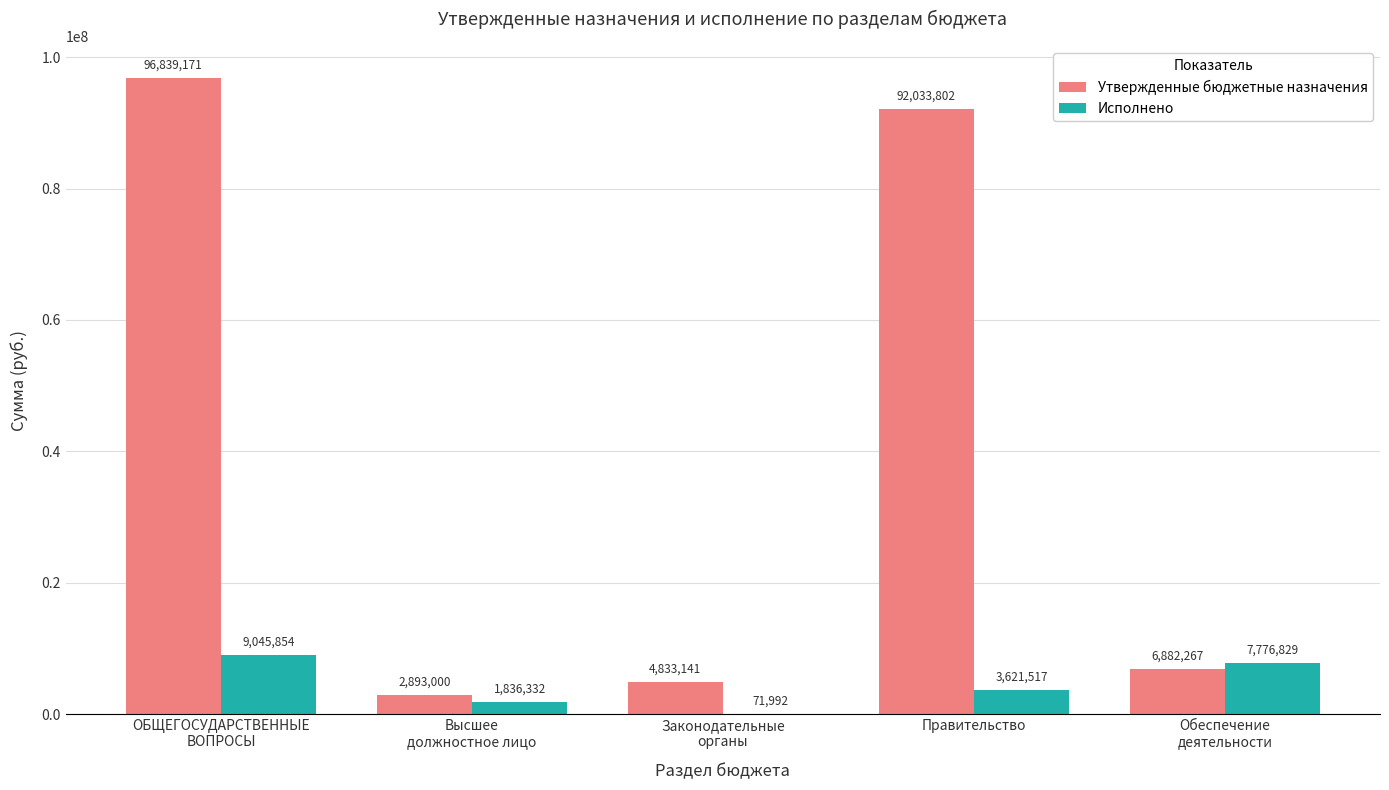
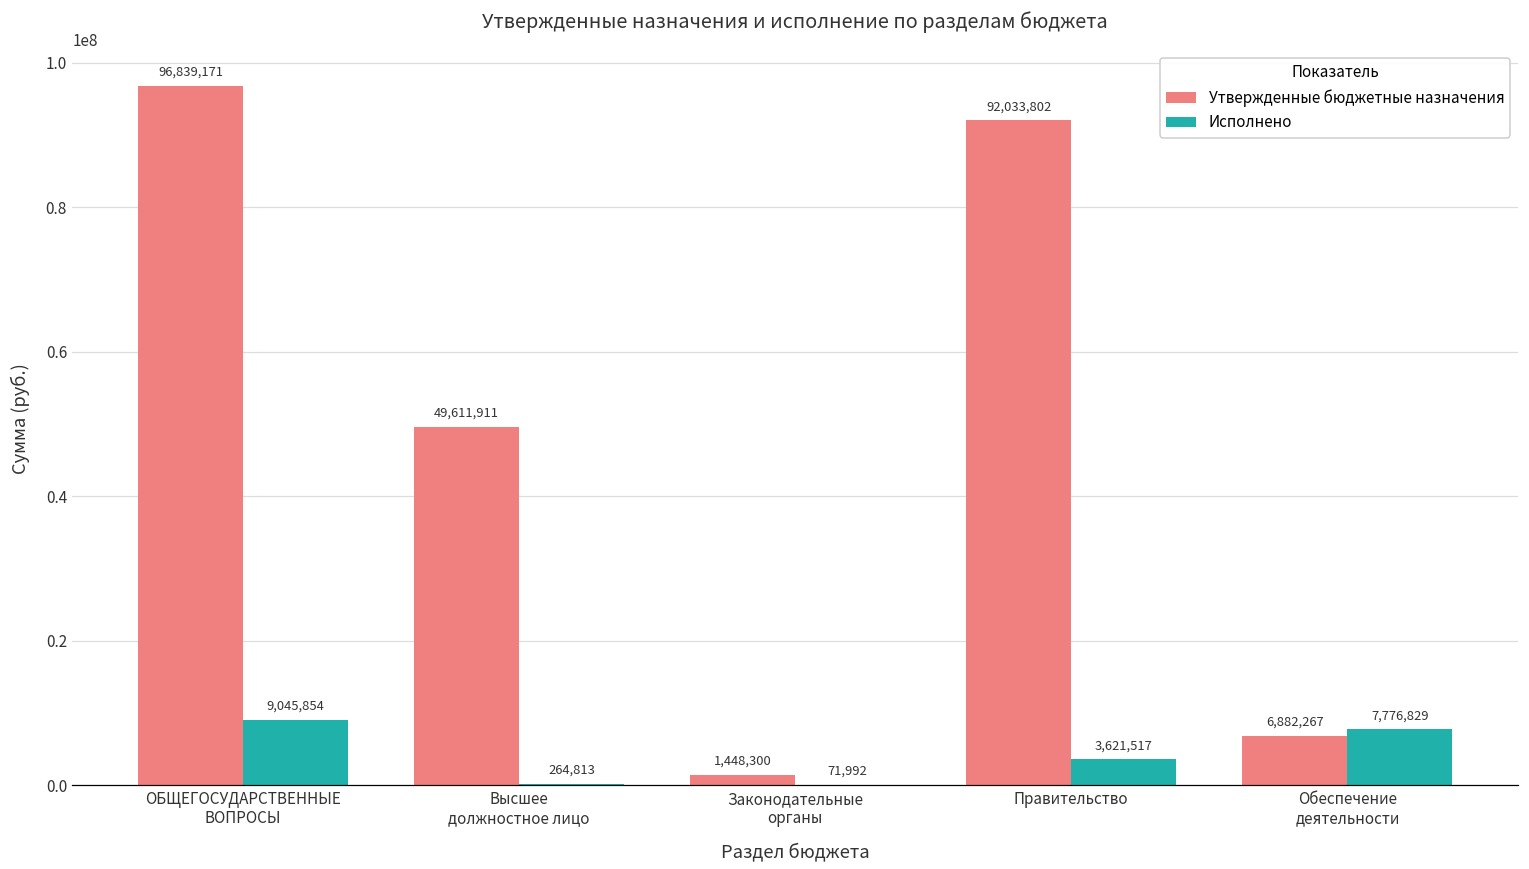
Утвержденные бюджетные назначения, Высшее должностное лицо: 2,893,000 -> 49,611,911
Исполнено, Высшее должностное лицо: 1,836,332 -> 264,813
Утвержденные бюджетные назначения, Законодательные органы: 4,833,141 -> 1,448,300
